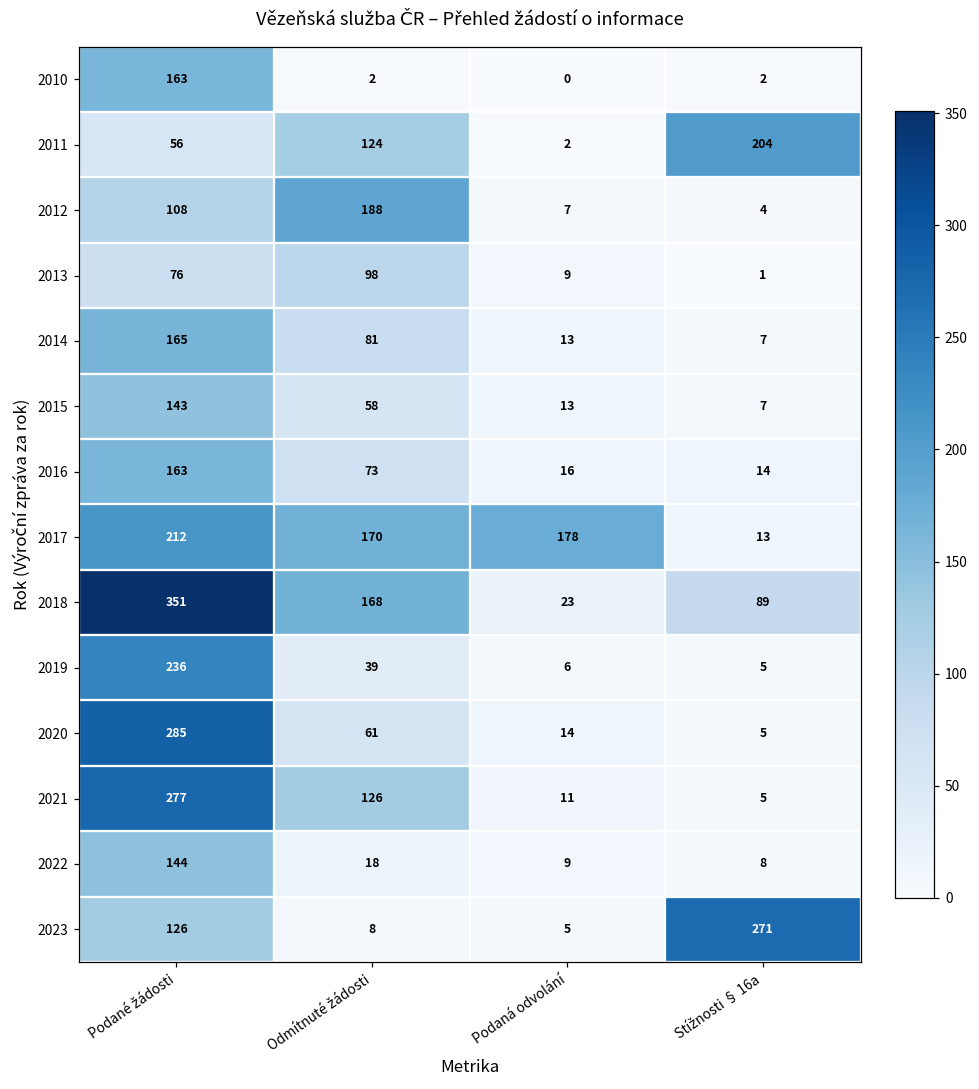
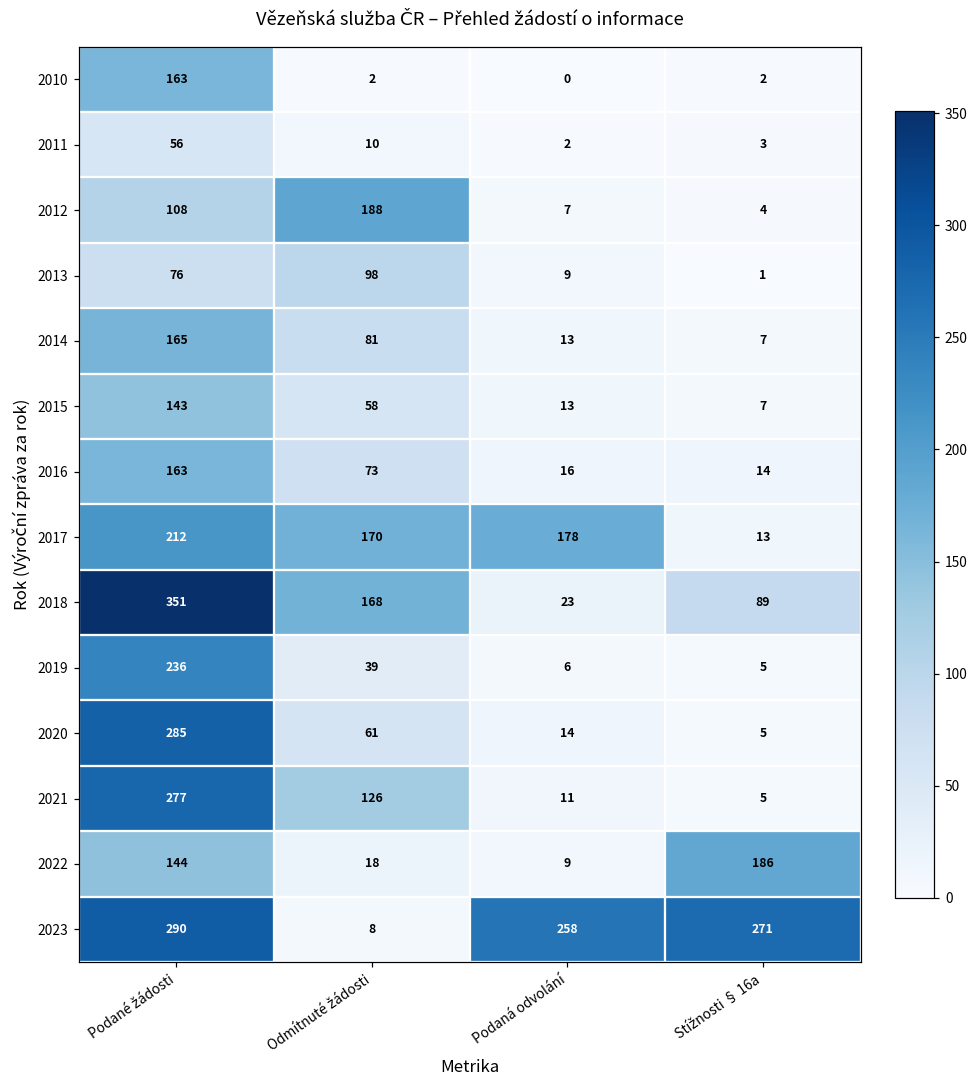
2011, Odmítnuté žádosti: 124 -> 10
2011, Stížnosti § 16a: 204 -> 3
2022, Stížnosti § 16a: 8 -> 186
2023, Podané žádosti: 126 -> 290
2023, Podaná odvolání: 5 -> 258
